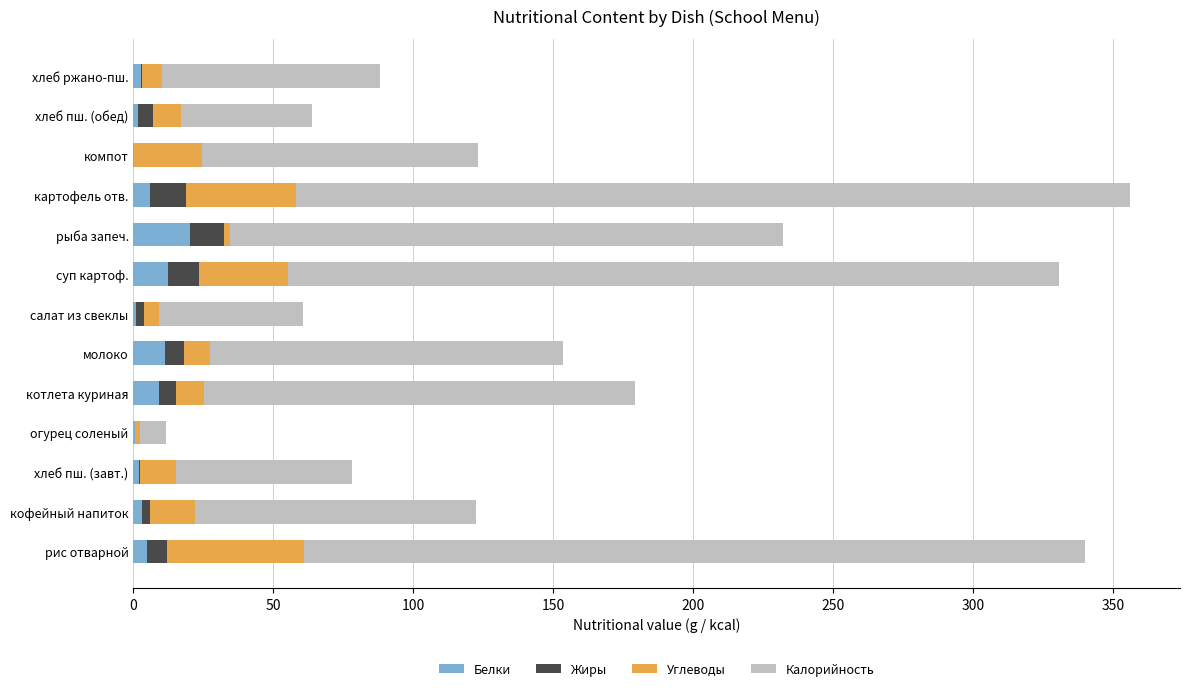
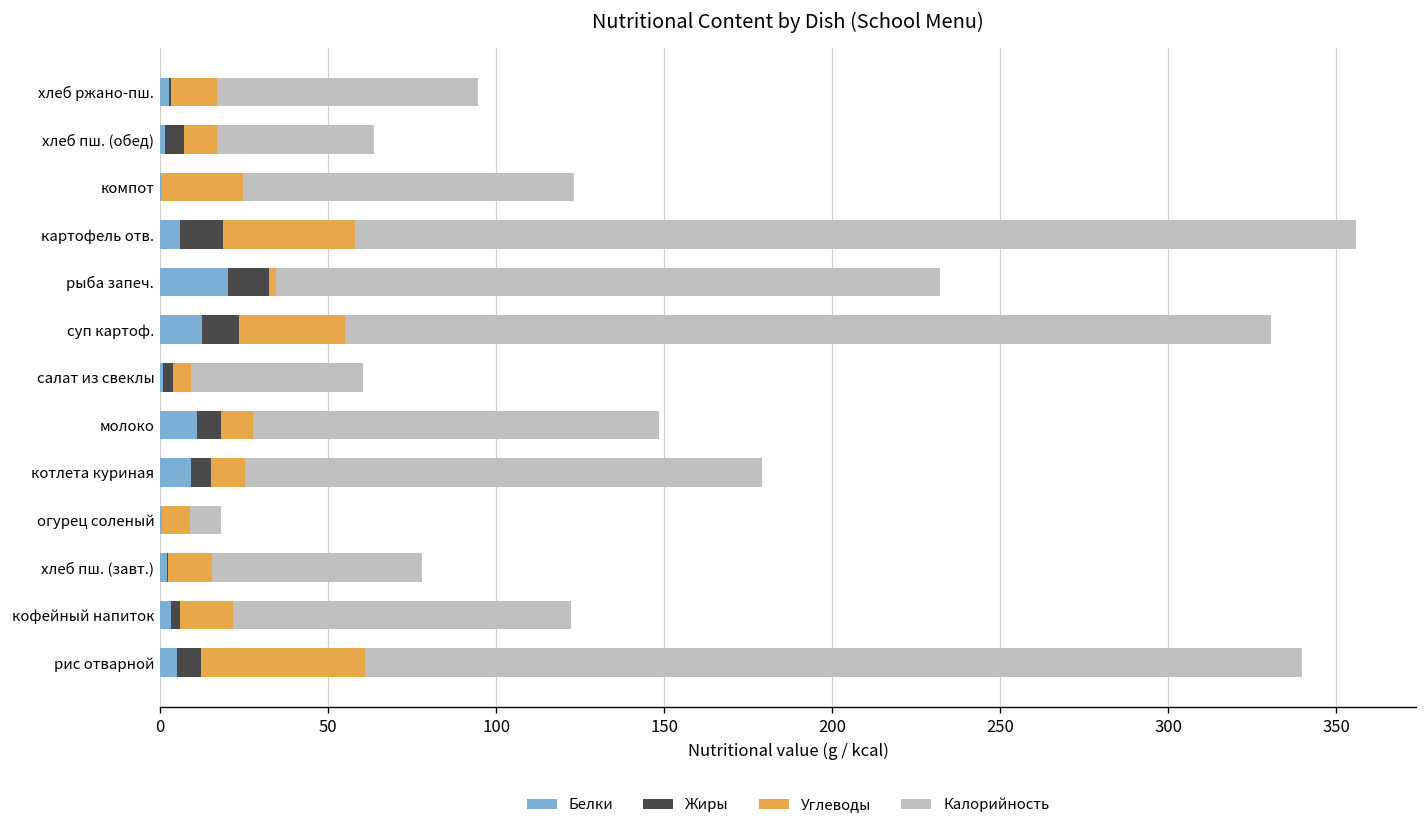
Углеводы, хлеб ржано-пш.: 7 -> 14
Калорийность, молоко: 126 -> 121
Углеводы, огурец соленый: 2 -> 8
